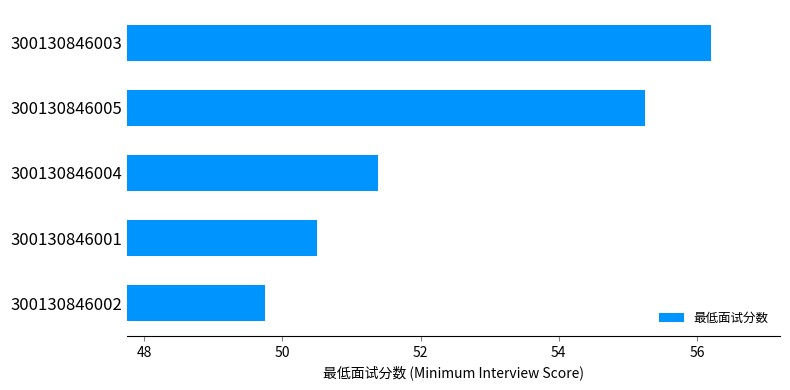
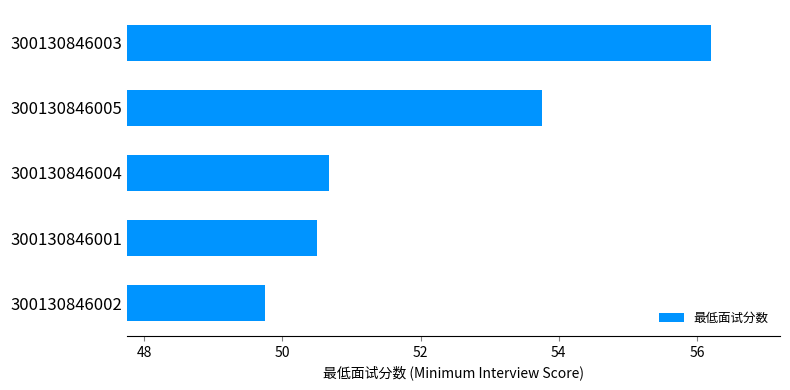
300130846005: 55.2 -> 53.8
300130846004: 51.4 -> 50.7
